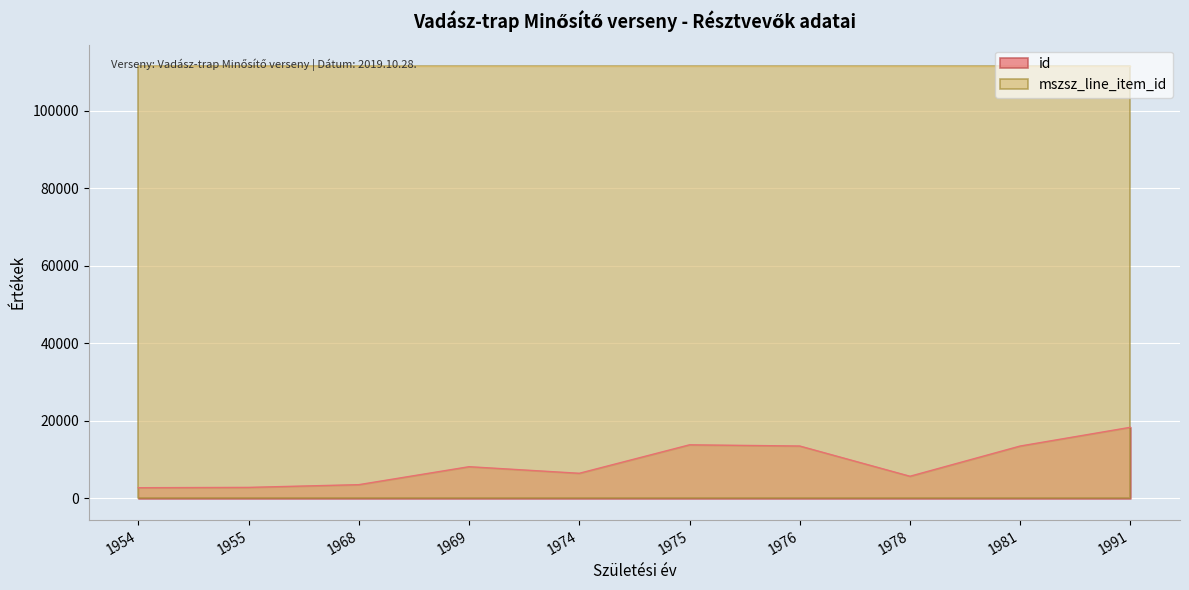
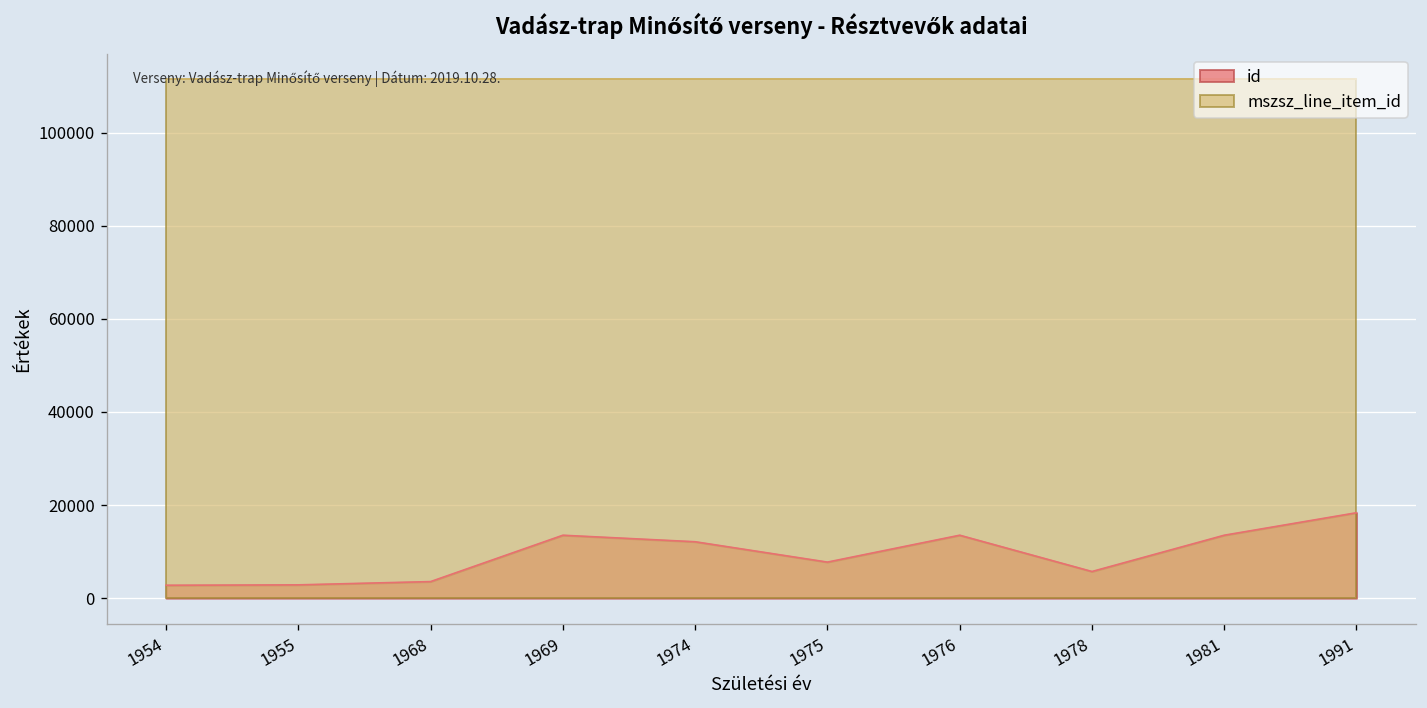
id, 1969: 8000 -> 14000
id, 1974: 6000 -> 12000
id, 1975: 14000 -> 8000
